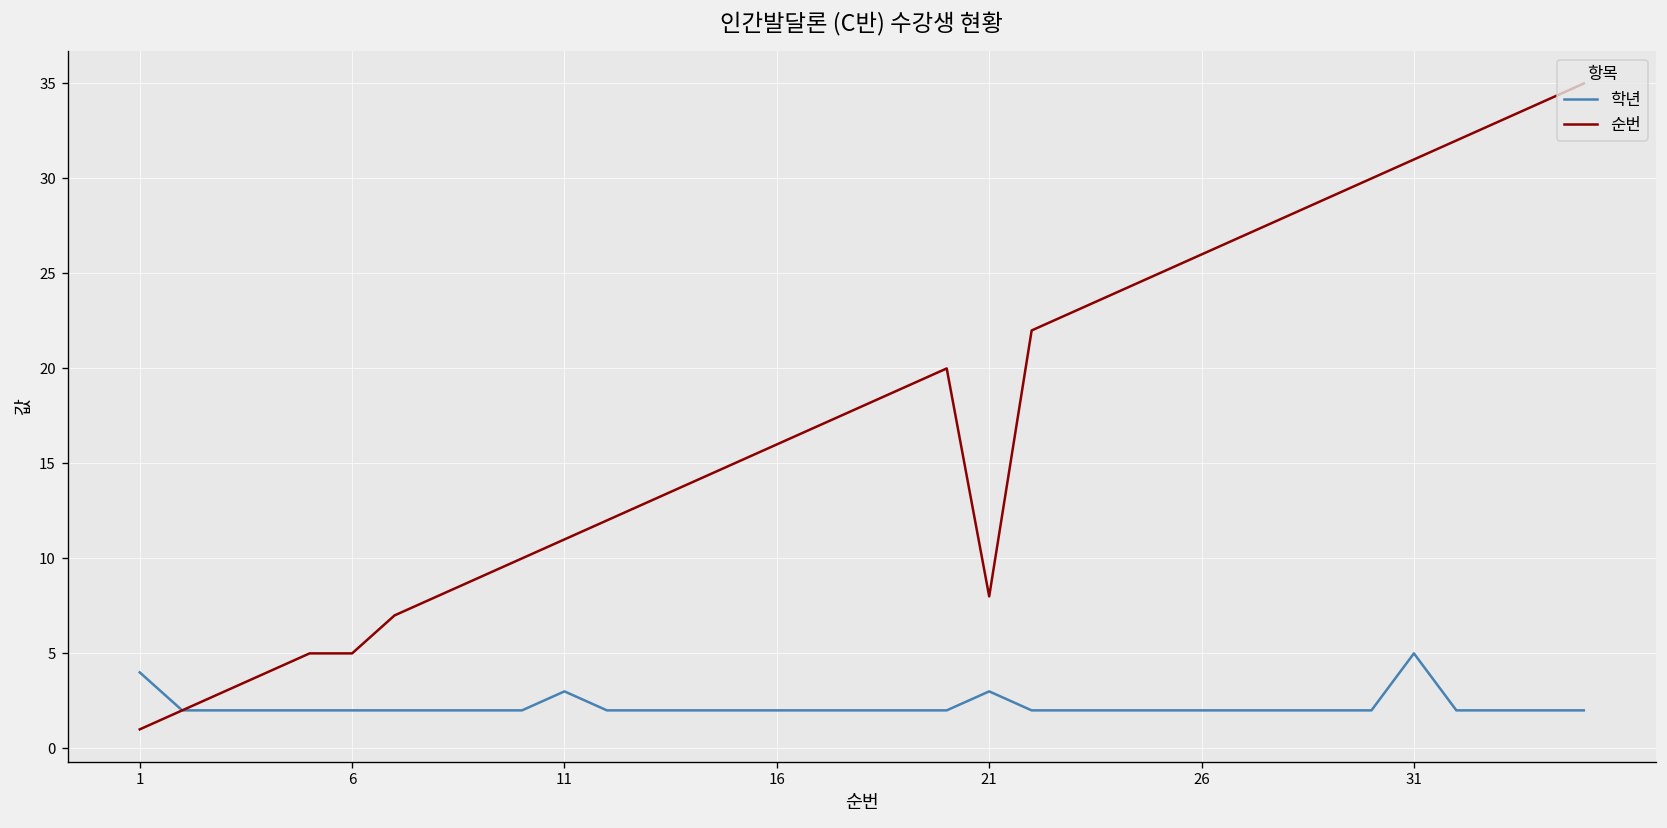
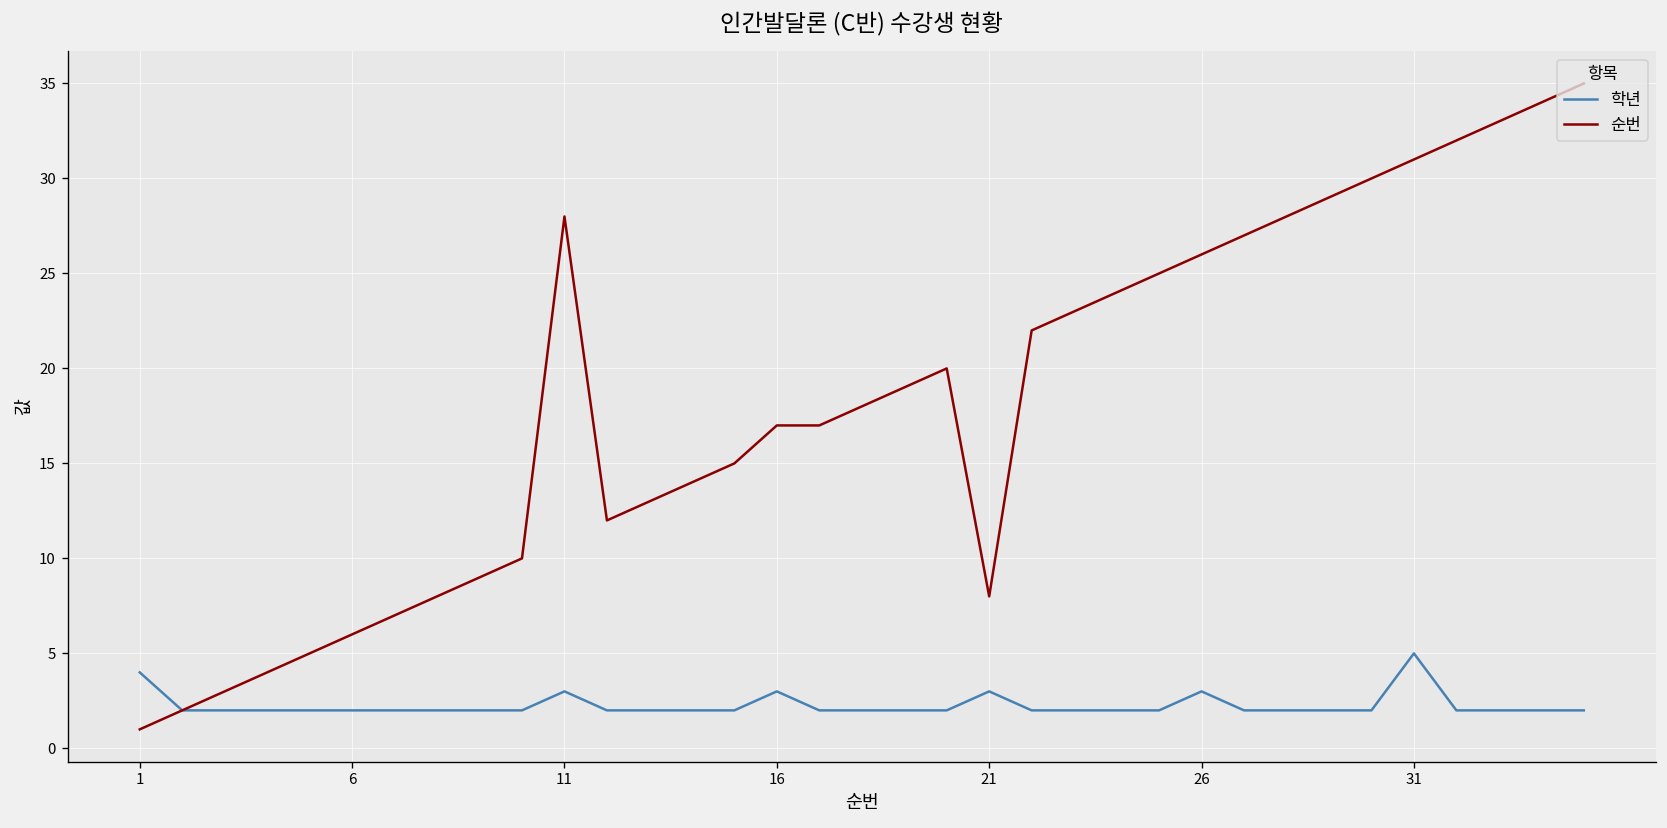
순번, 6: 5 -> 6
순번, 11: 11 -> 28
학년, 16: 2 -> 3
순번, 16: 16 -> 17
학년, 26: 2 -> 3
